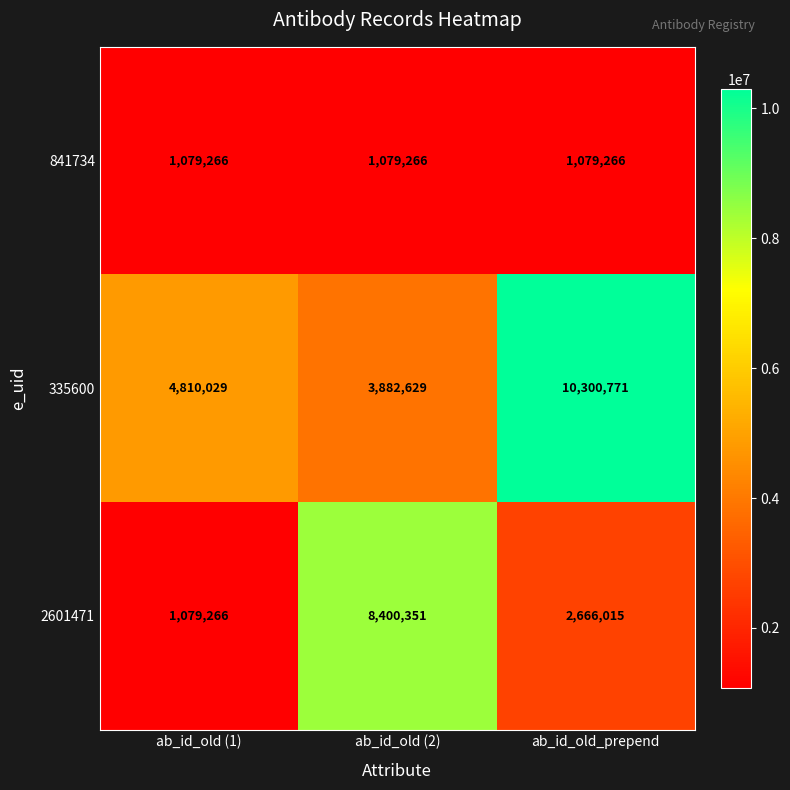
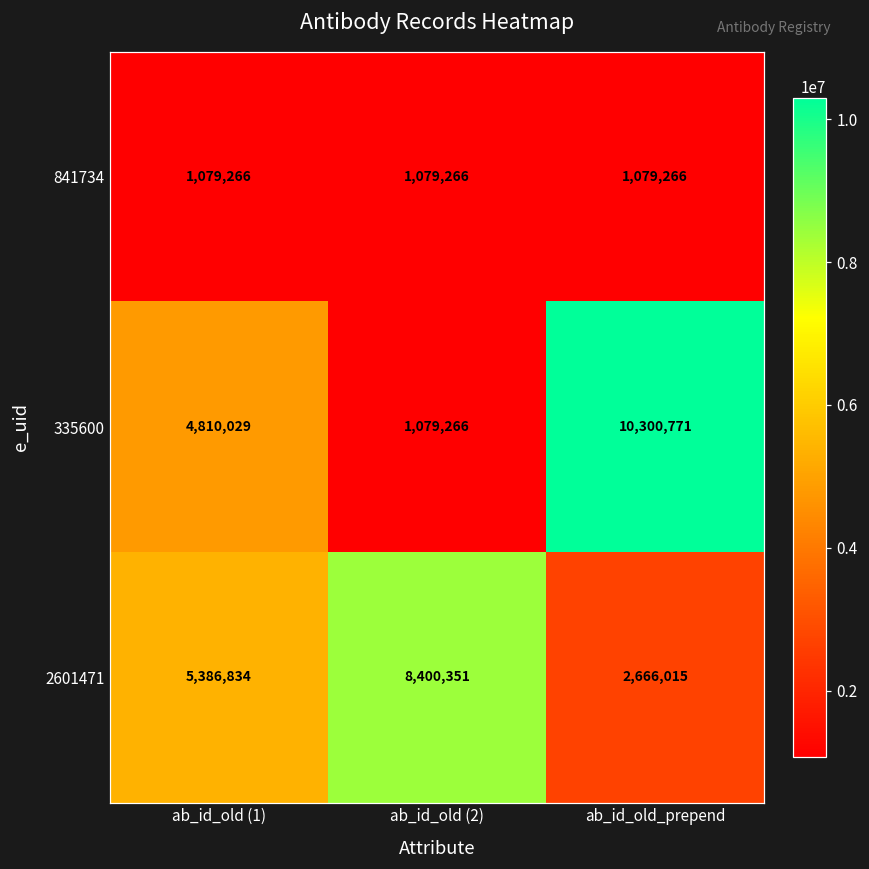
335600, ab_id_old (2): 3,882,629 -> 1,079,266
2601471, ab_id_old (1): 1,079,266 -> 5,386,834
